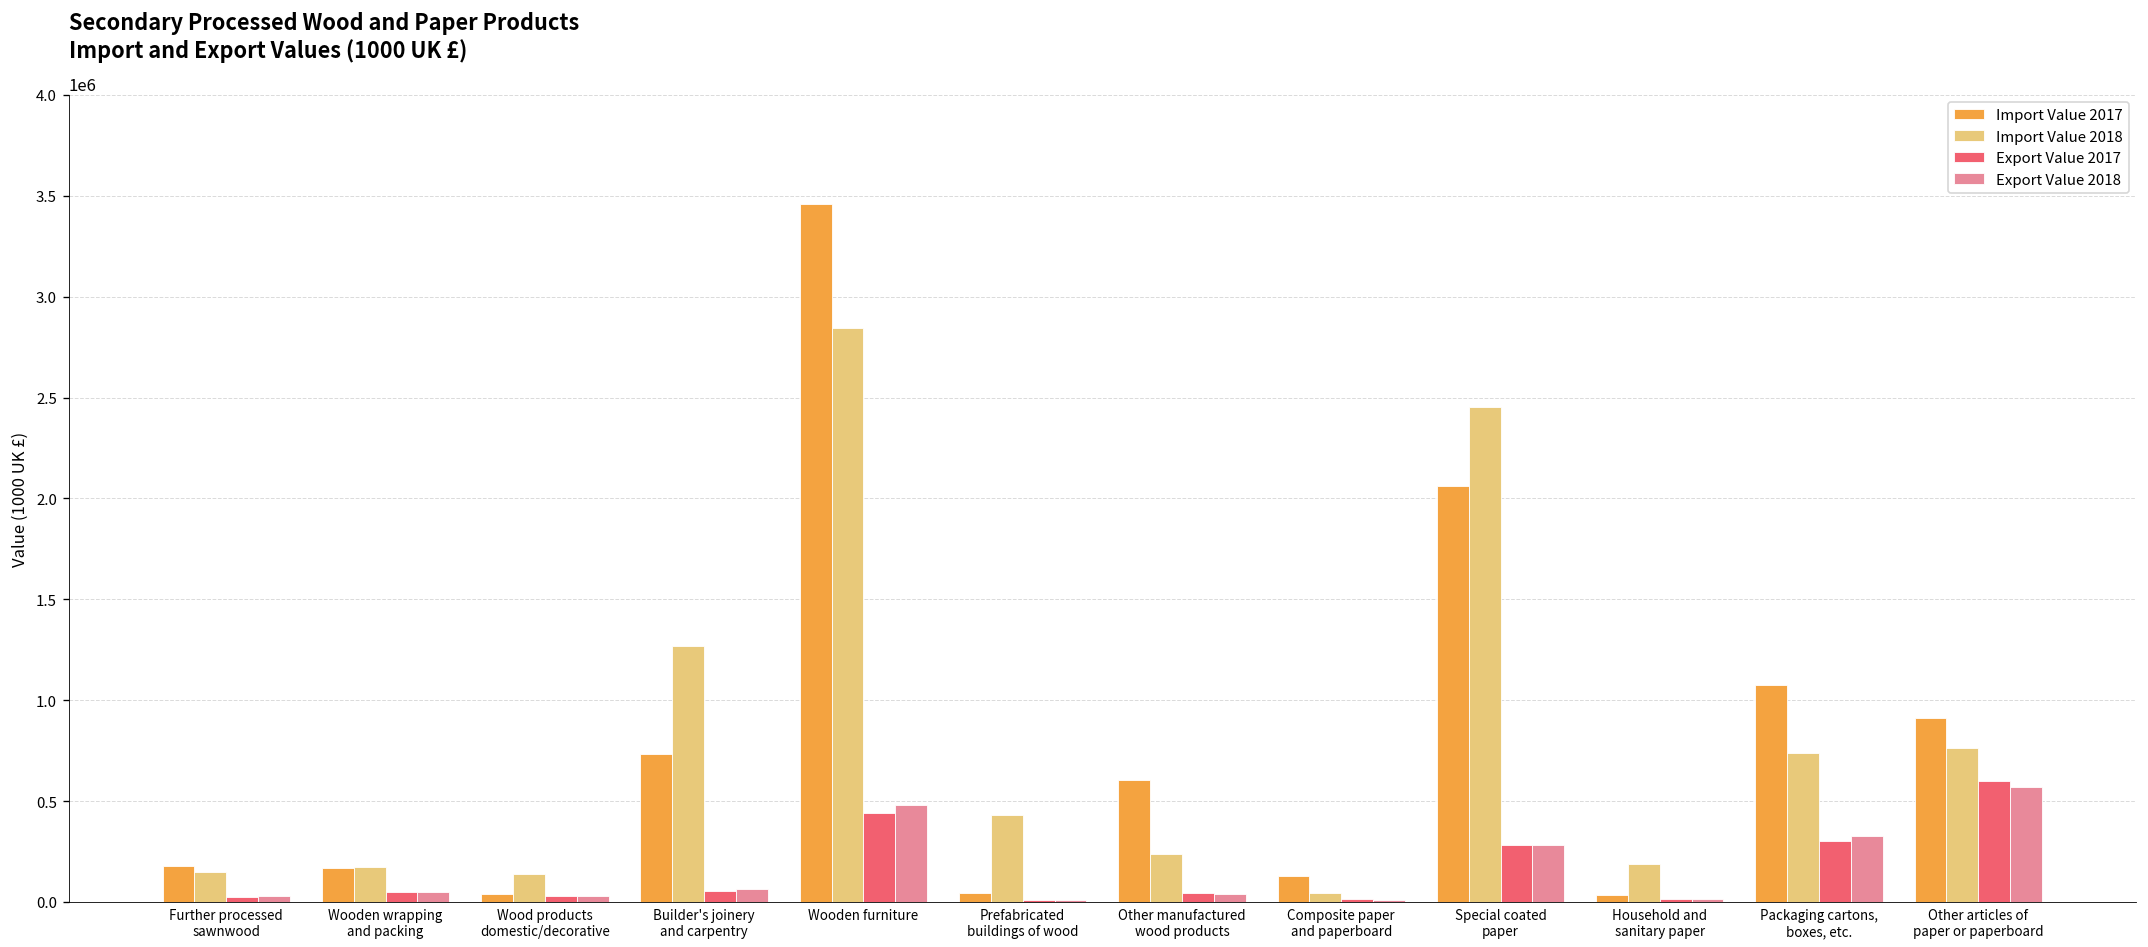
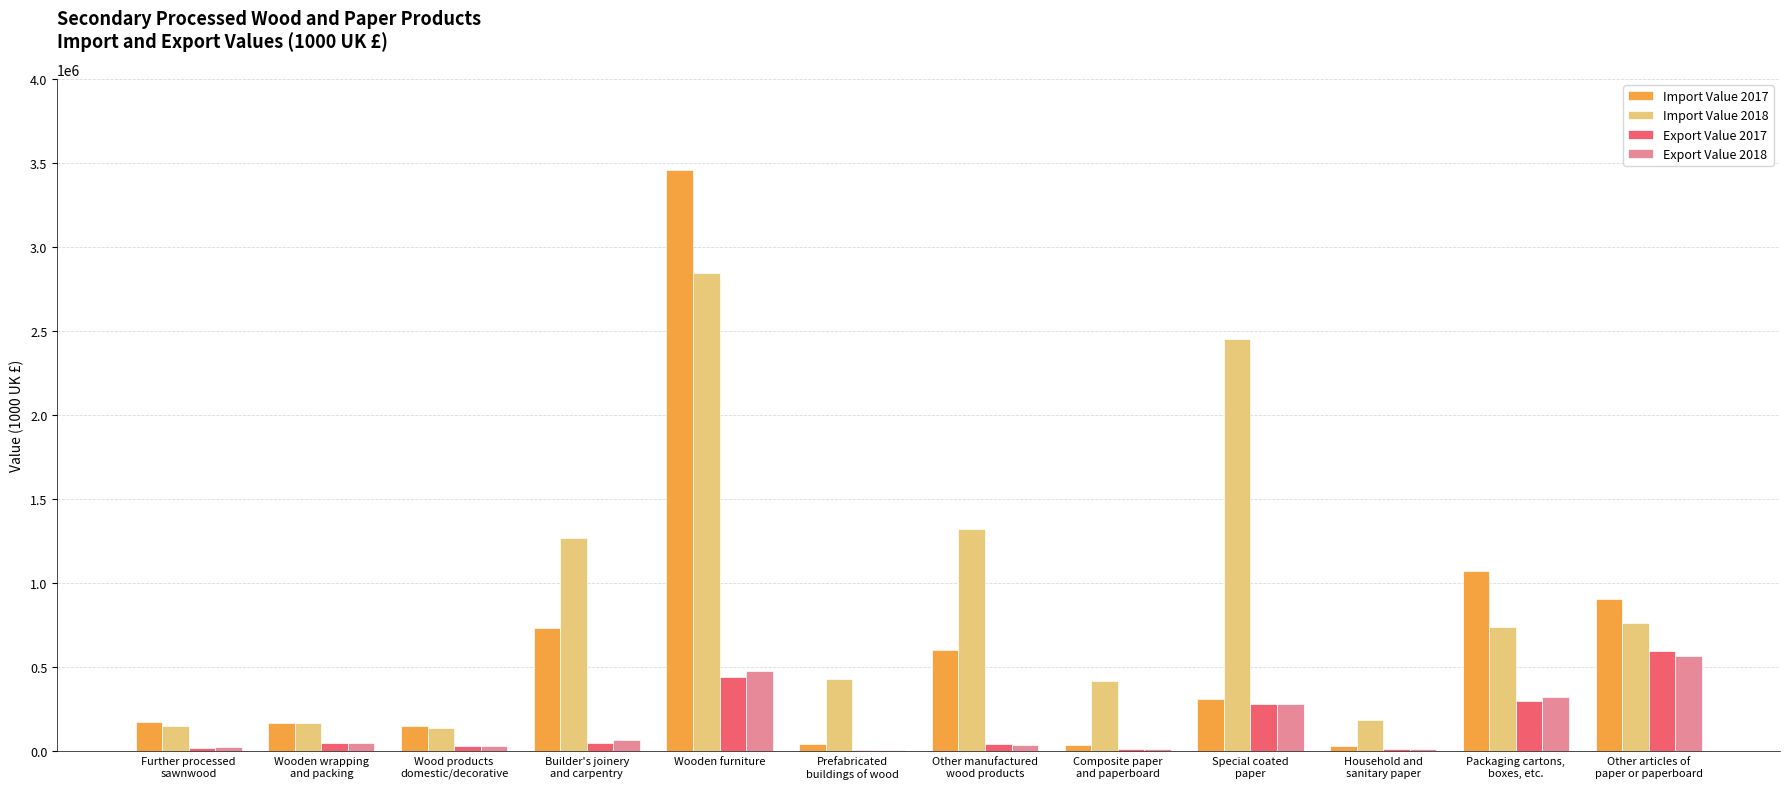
Import Value 2017, Wood products domestic/decorative: 40000 -> 150000
Import Value 2018, Other manufactured wood products: 240000 -> 1320000
Import Value 2017, Composite paper and paperboard: 130000 -> 40000
Import Value 2018, Composite paper and paperboard: 40000 -> 420000
Import Value 2017, Special coated paper: 2060000 -> 310000
